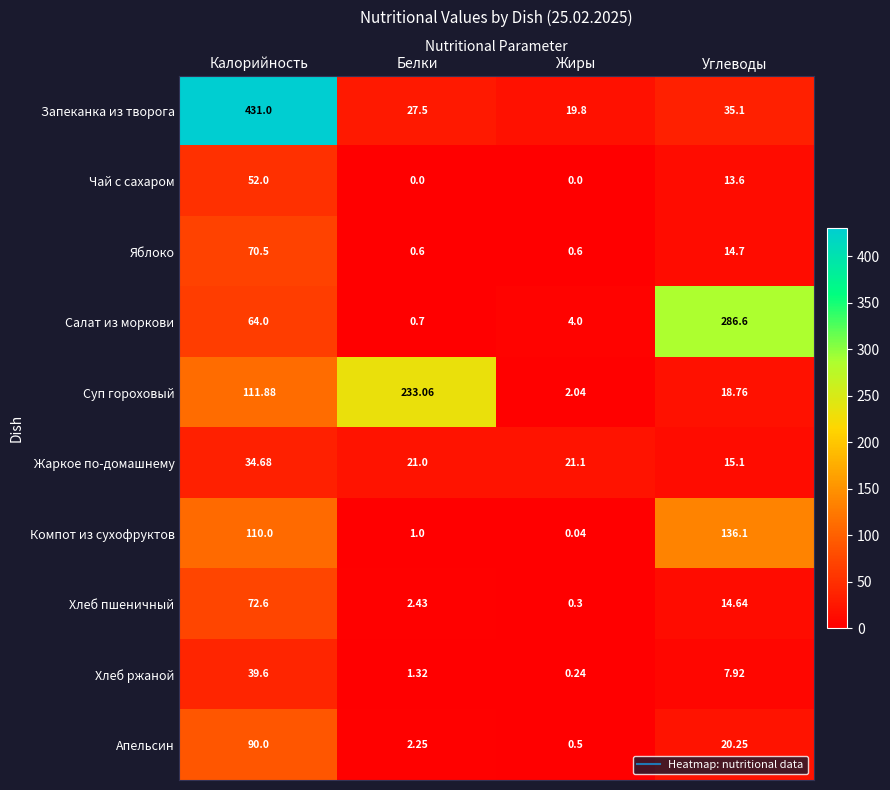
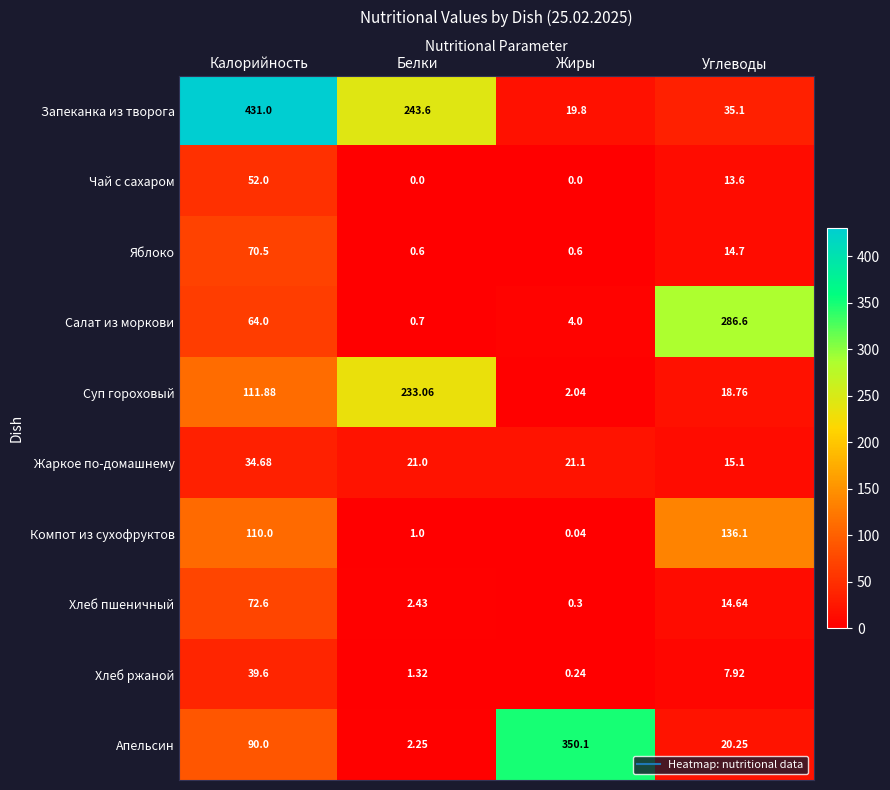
Запеканка из творога, Белки: 27.5 -> 243.6
Апельсин, Жиры: 0.5 -> 350.1
